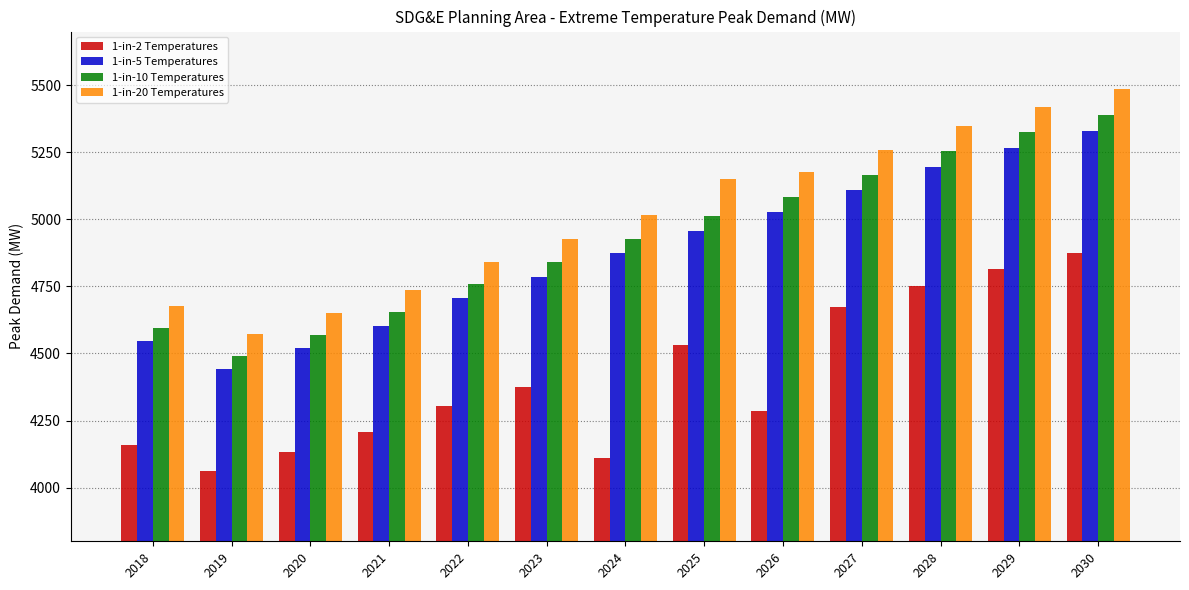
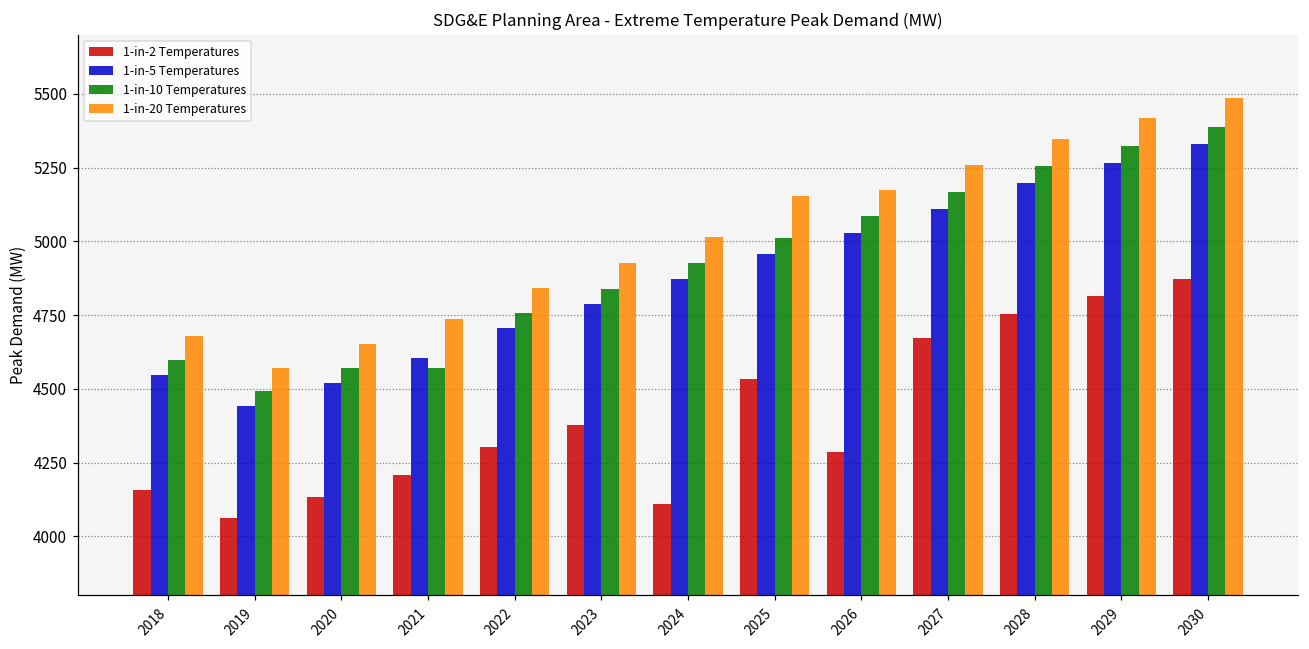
1-in-10 Temperatures, 2021: 4650 -> 4570
